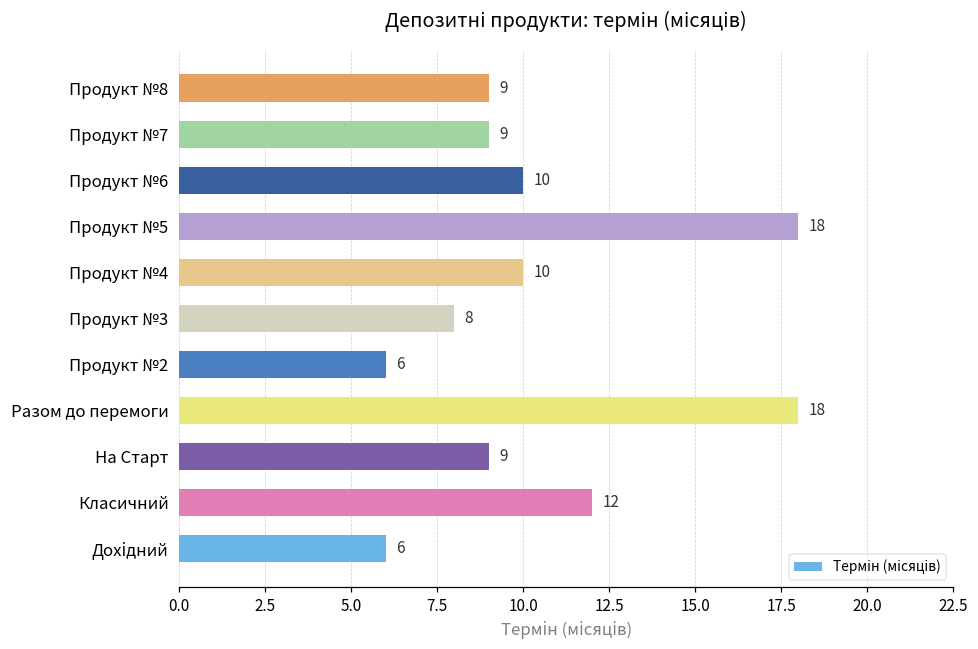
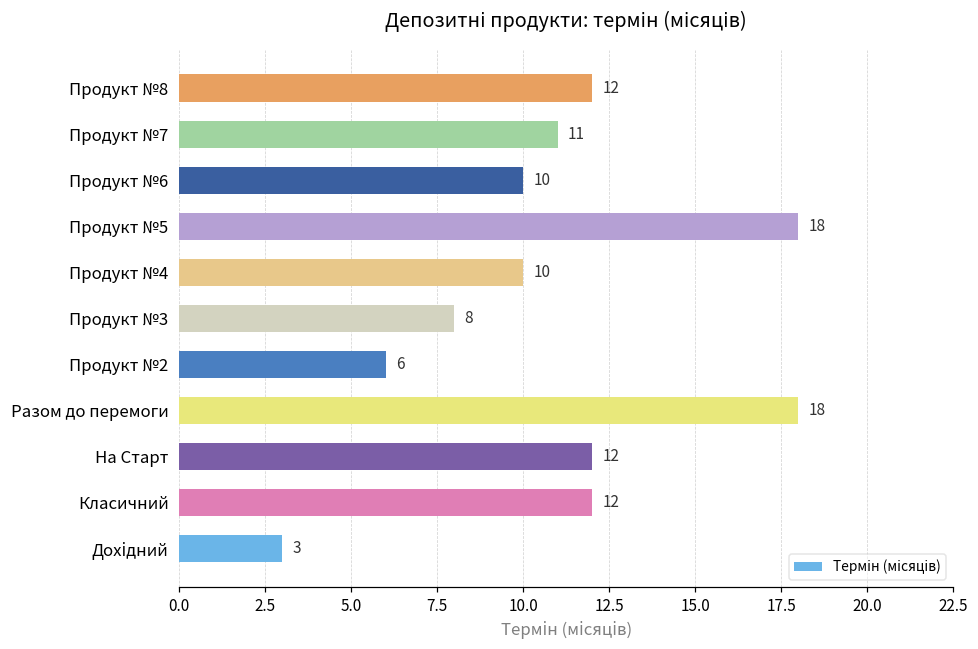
Продукт №8: 9 -> 12
Продукт №7: 9 -> 11
На Старт: 9 -> 12
Дохідний: 6 -> 3
